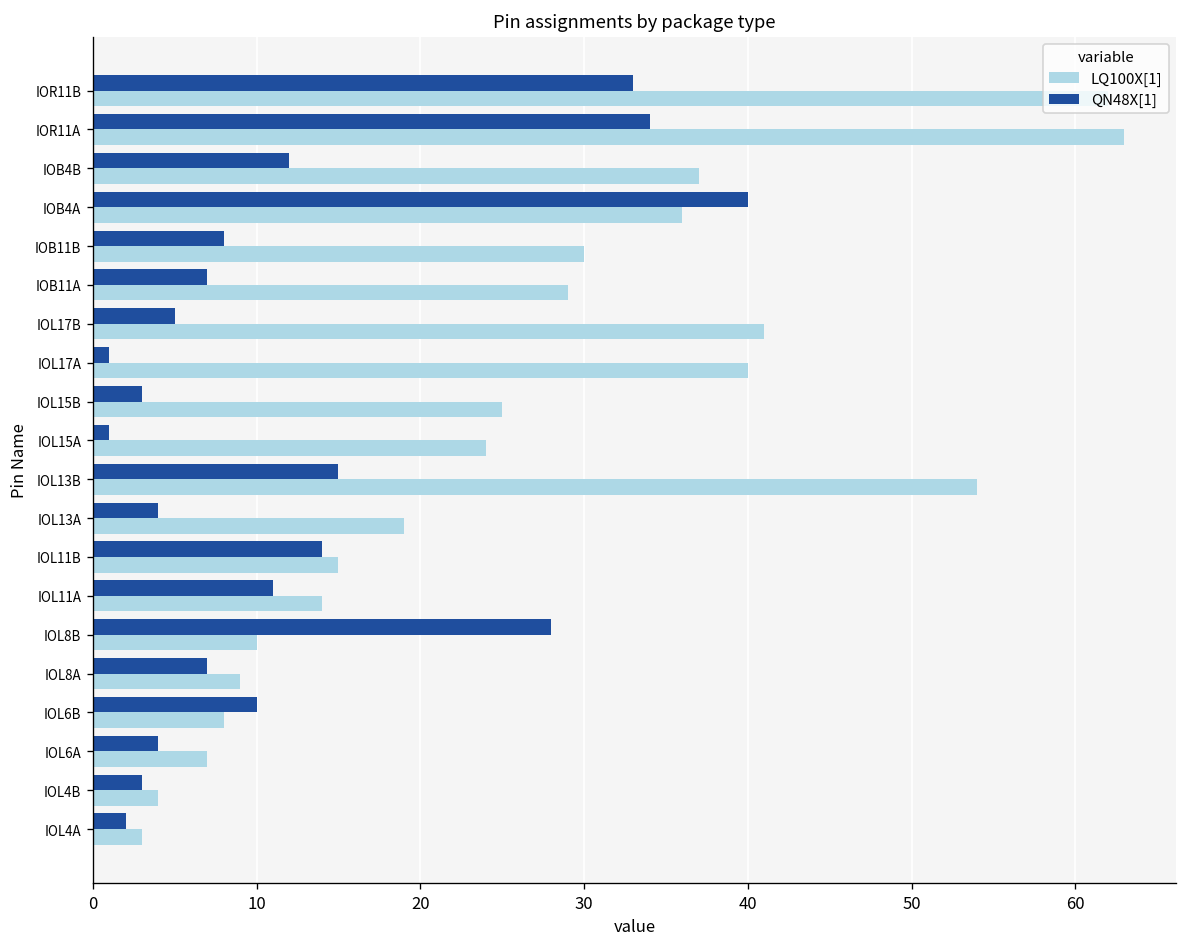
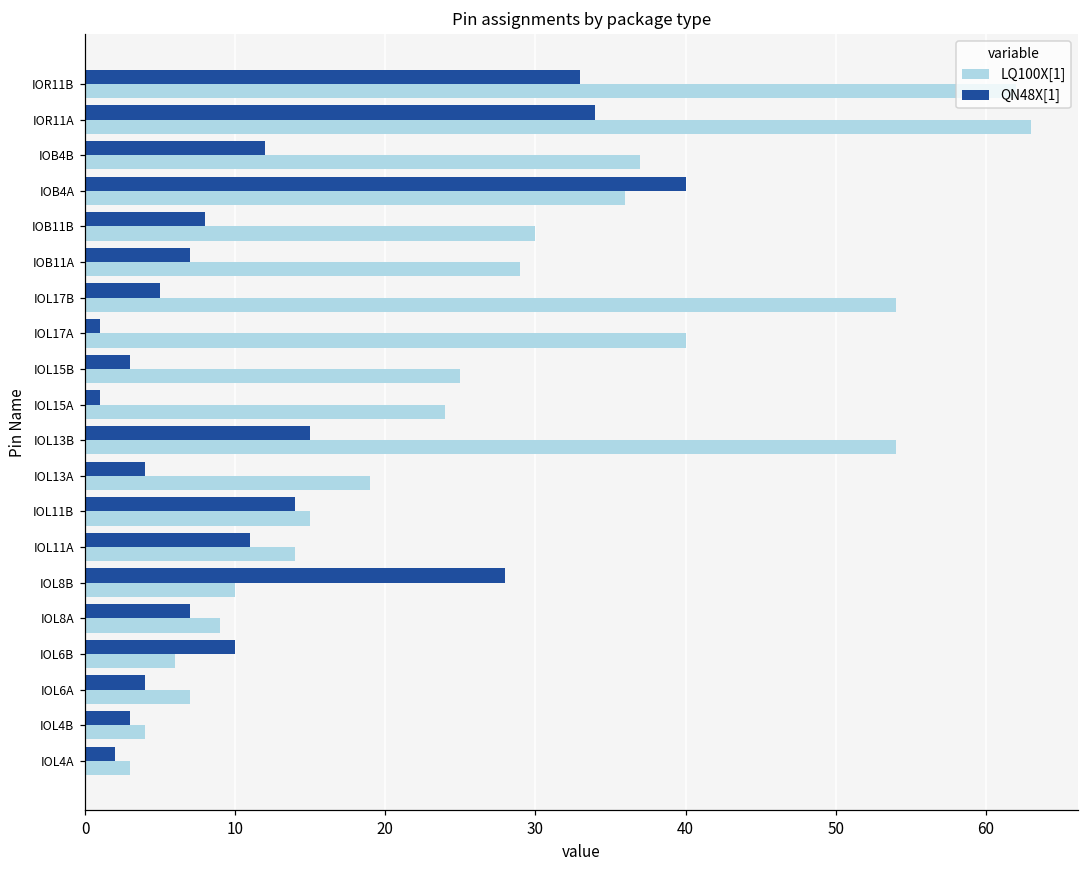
LQ100X[1], IOL17B: 41 -> 54
LQ100X[1], IOL6B: 8 -> 6
